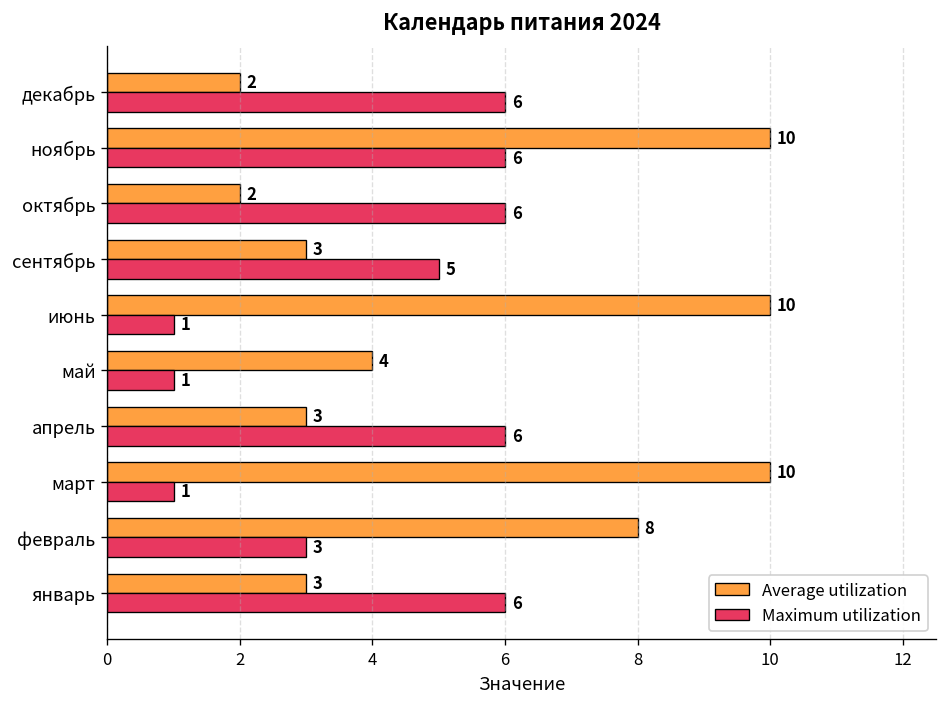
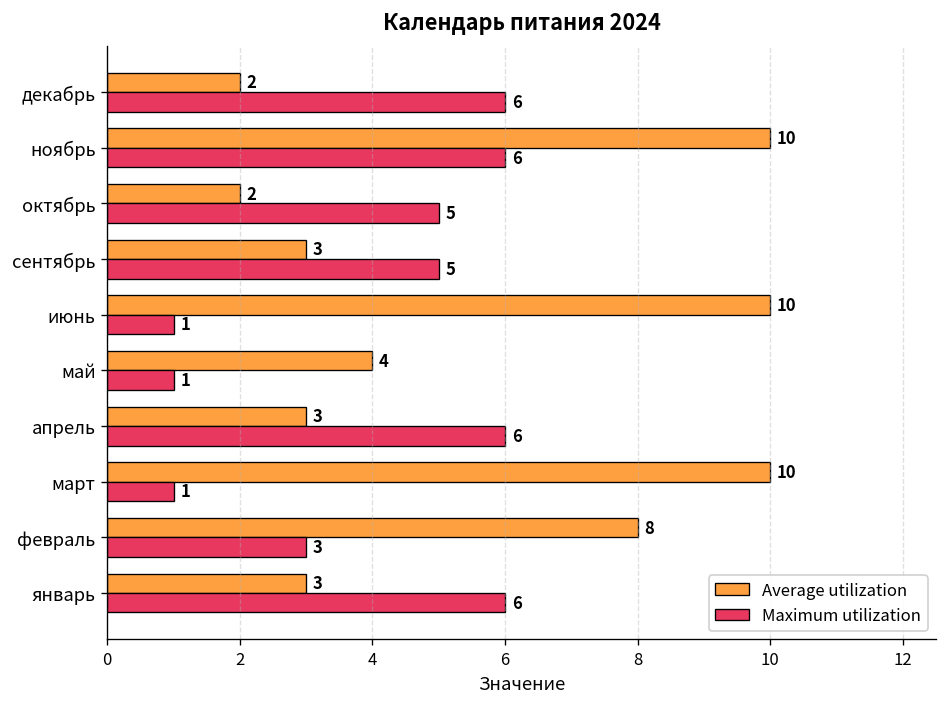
Maximum utilization, октябрь: 6 -> 5
